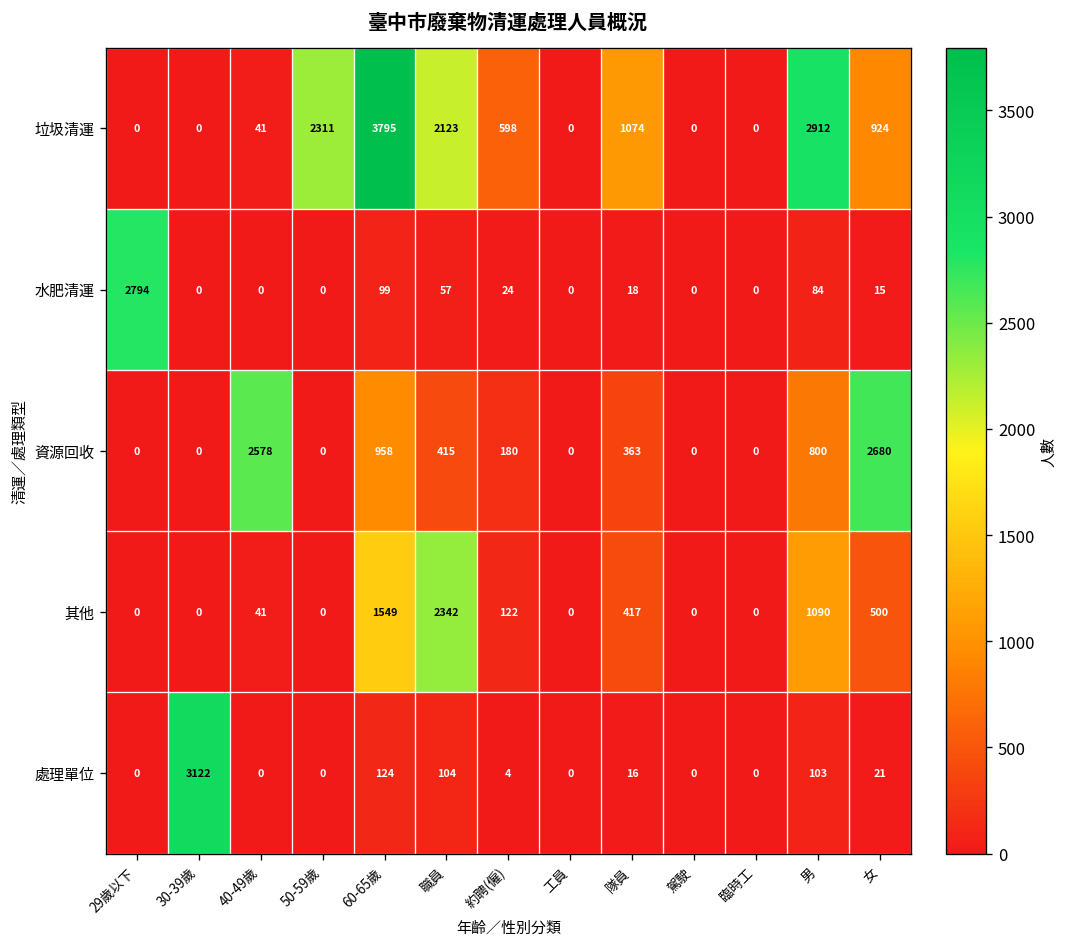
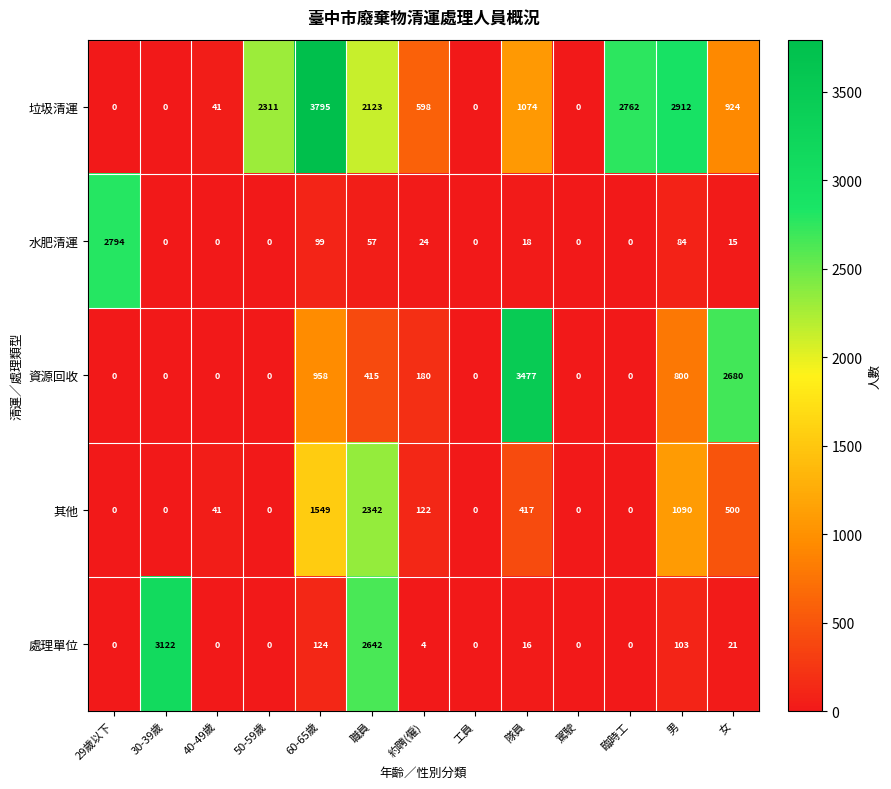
垃圾清運, 臨時工: 0 -> 2762
資源回收, 40-49歲: 2578 -> 0
資源回收, 隊員: 363 -> 3477
處理單位, 職員: 104 -> 2642
